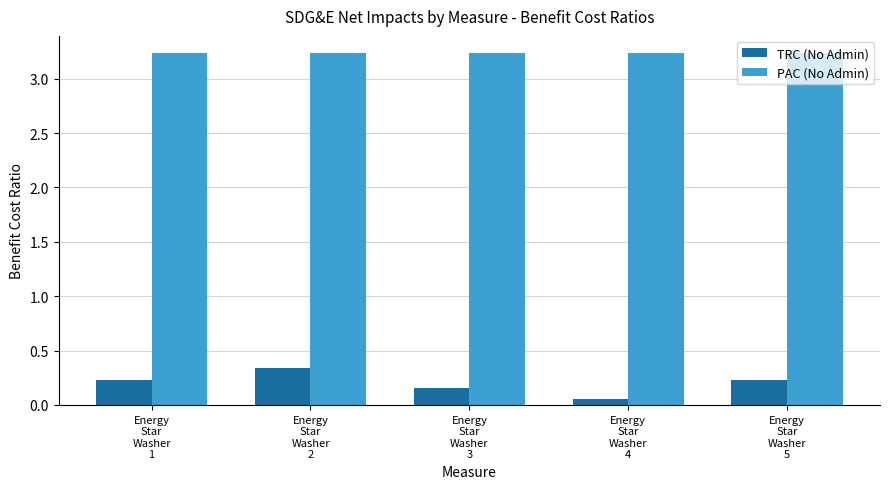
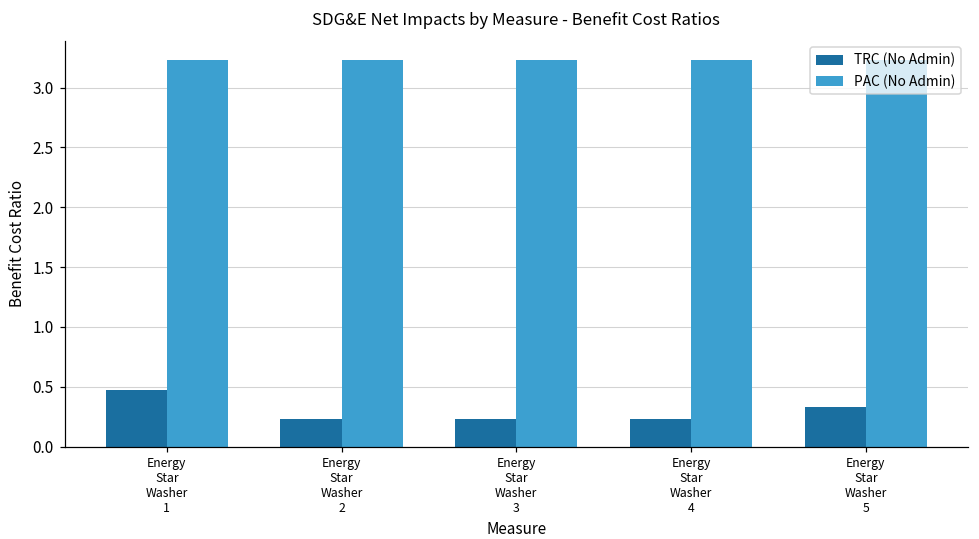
TRC (No Admin), Energy Star Washer 1: 0.23 -> 0.48
TRC (No Admin), Energy Star Washer 2: 0.34 -> 0.23
TRC (No Admin), Energy Star Washer 3: 0.16 -> 0.23
TRC (No Admin), Energy Star Washer 4: 0.06 -> 0.23
TRC (No Admin), Energy Star Washer 5: 0.23 -> 0.33
